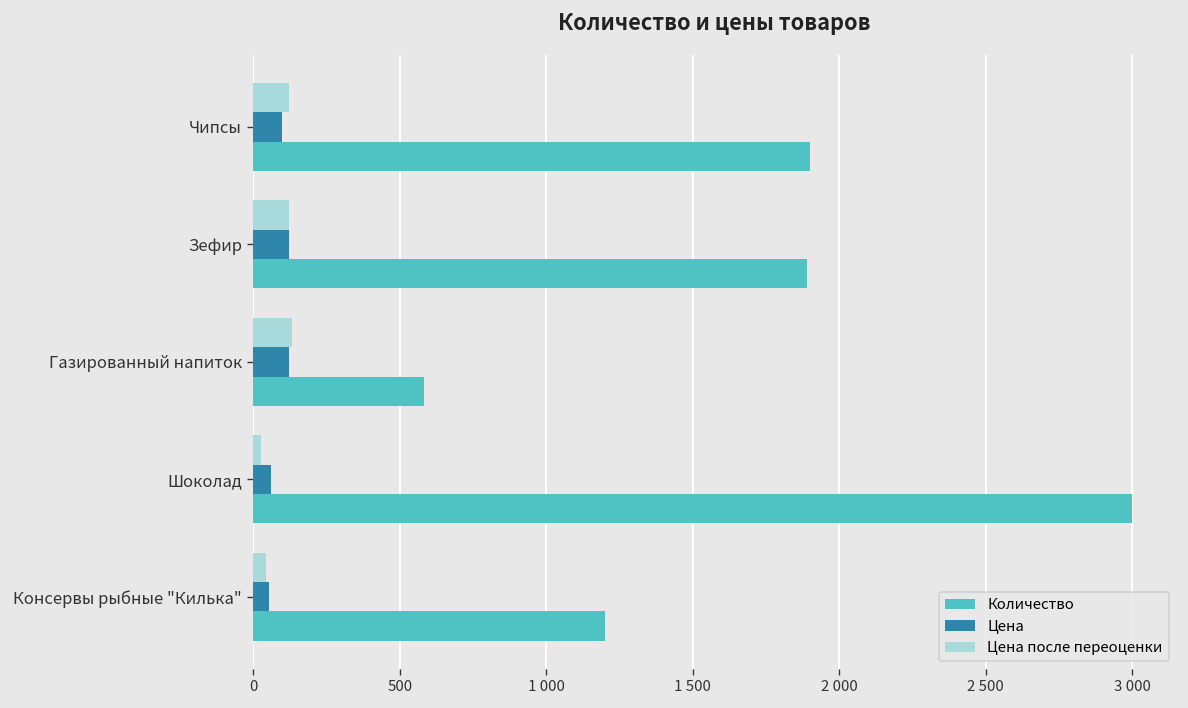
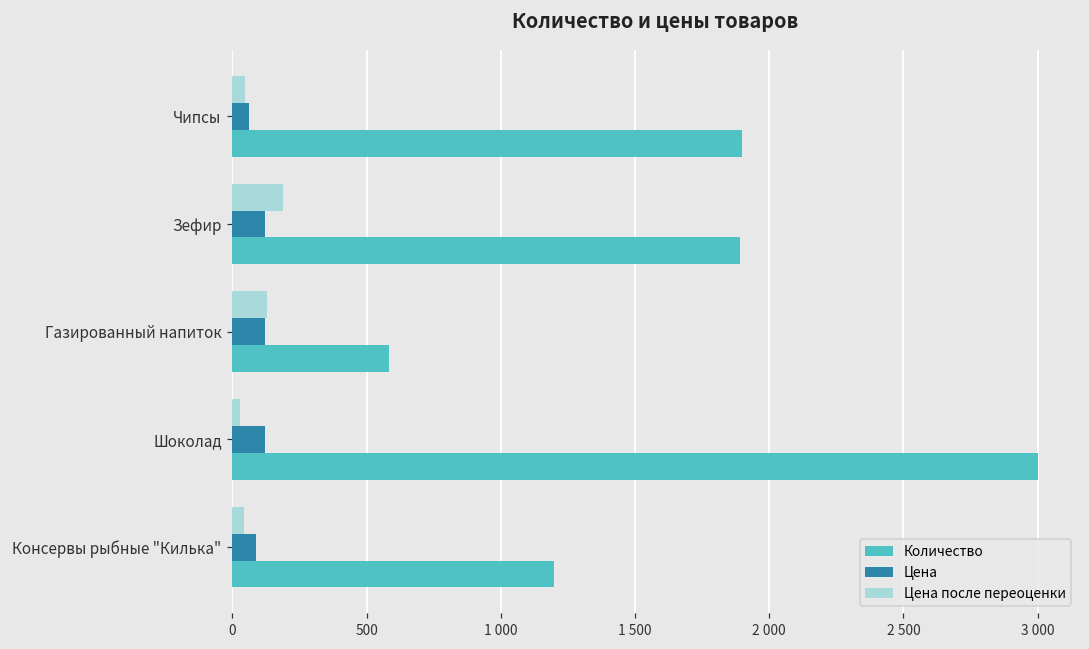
Цена после переоценки, Чипсы: 120 -> 50
Цена, Чипсы: 100 -> 60
Цена после переоценки, Зефир: 120 -> 190
Цена, Шоколад: 60 -> 120
Цена, Консервы рыбные "Килька": 50 -> 90
